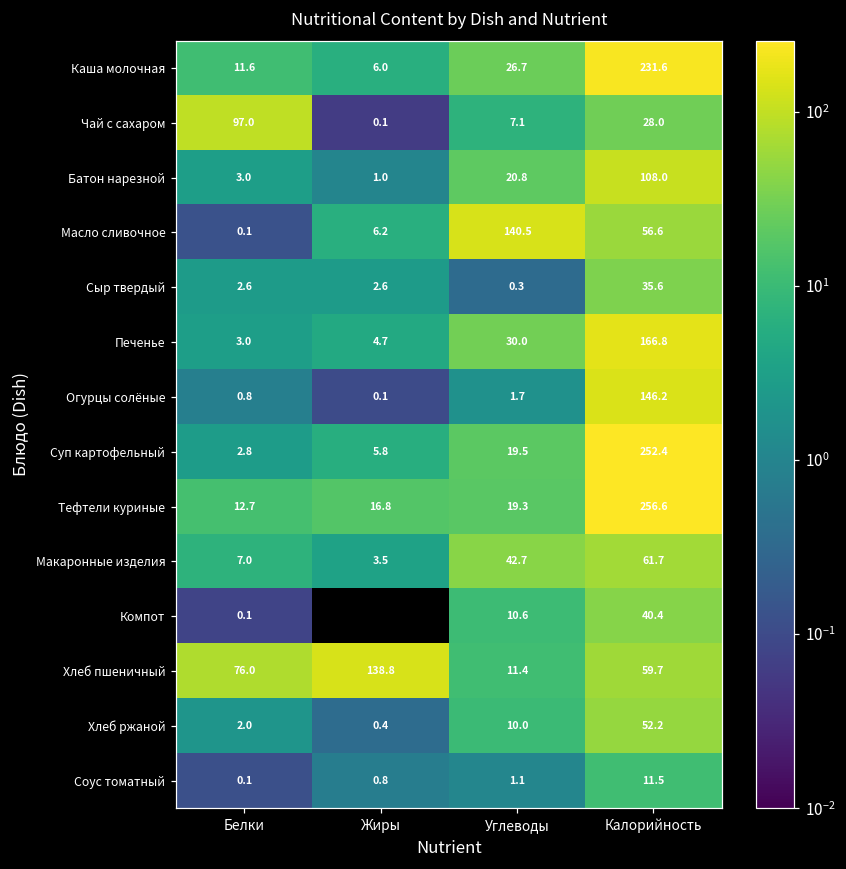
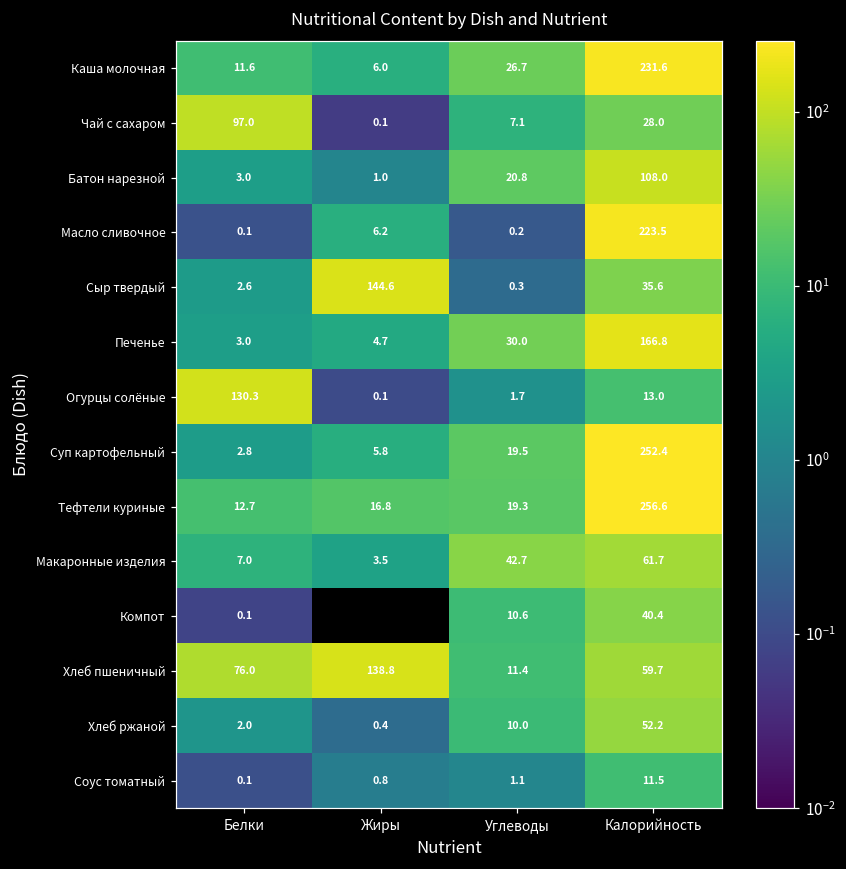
Масло сливочное, Углеводы: 140.5 -> 0.2
Масло сливочное, Калорийность: 56.6 -> 223.5
Сыр твердый, Жиры: 2.6 -> 144.6
Огурцы солёные, Белки: 0.8 -> 130.3
Огурцы солёные, Калорийность: 146.2 -> 13.0
